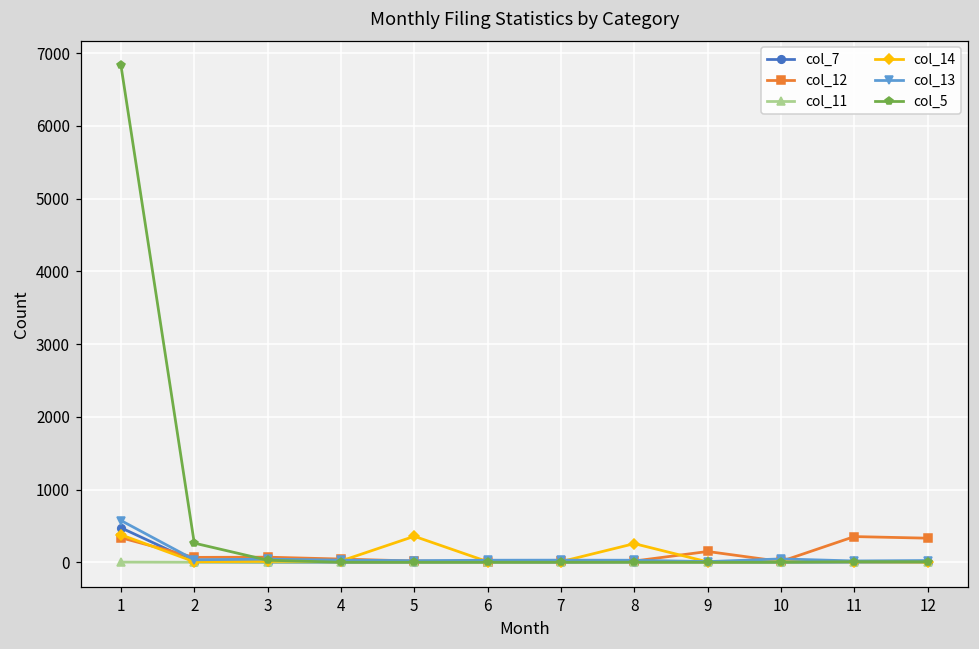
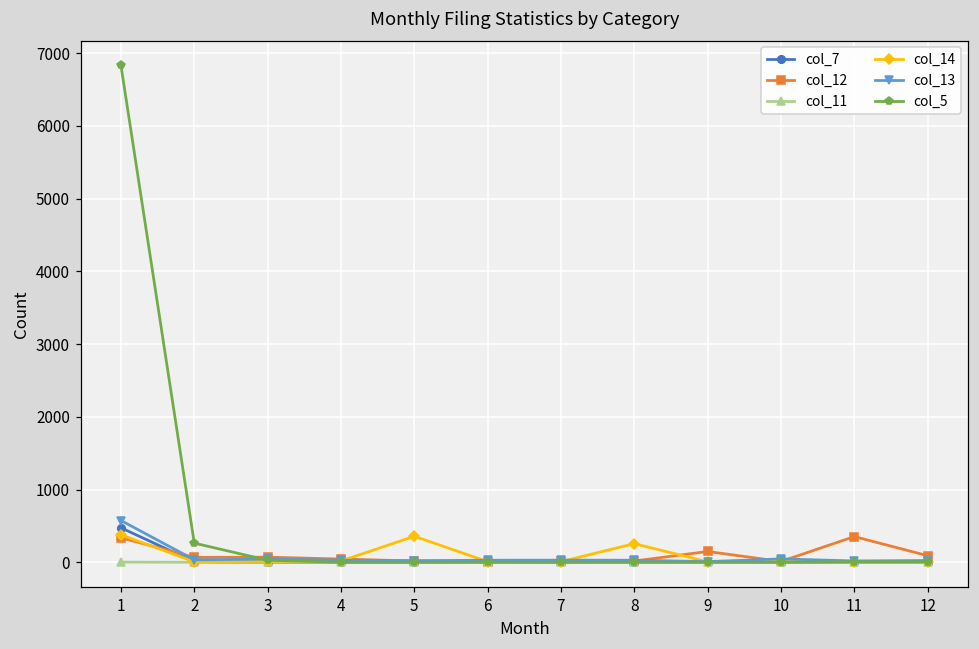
col_12, 12: 300 -> 100
